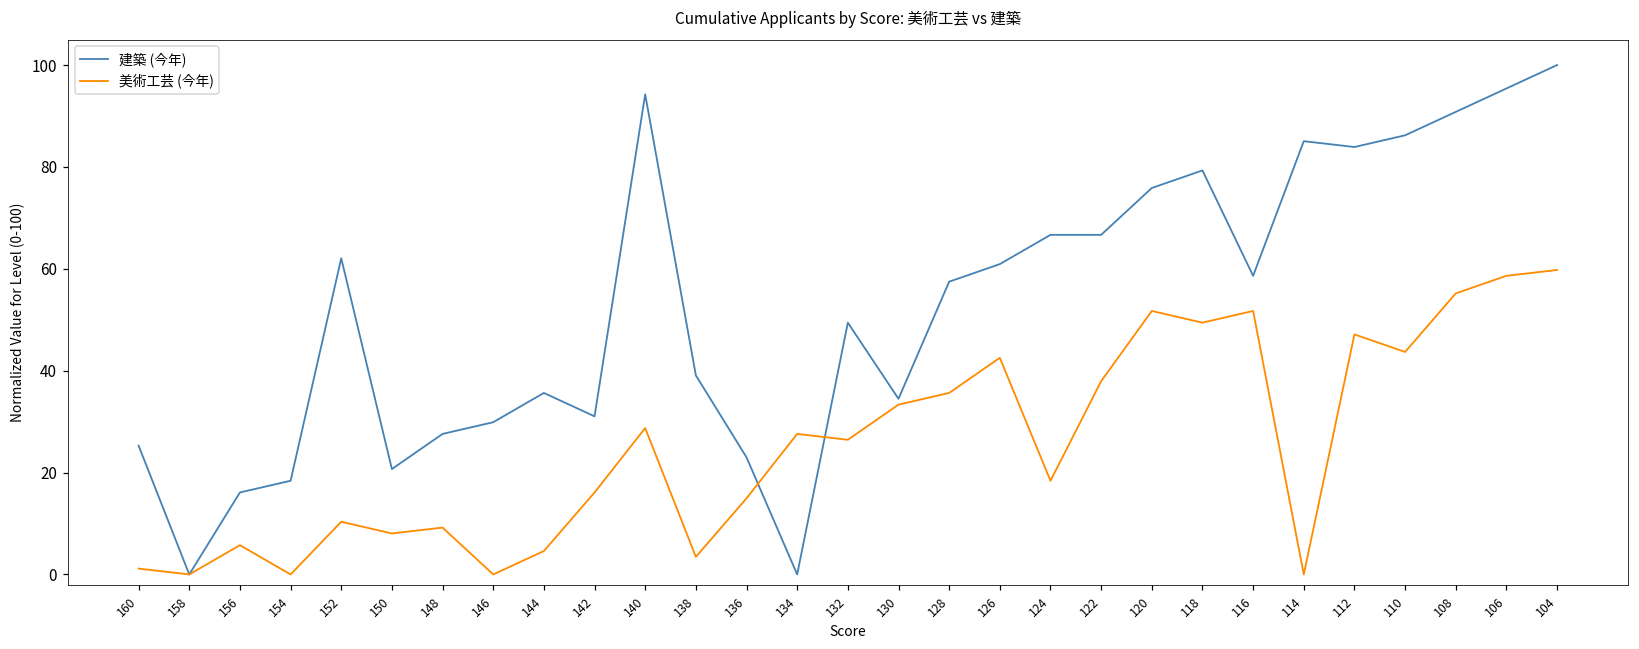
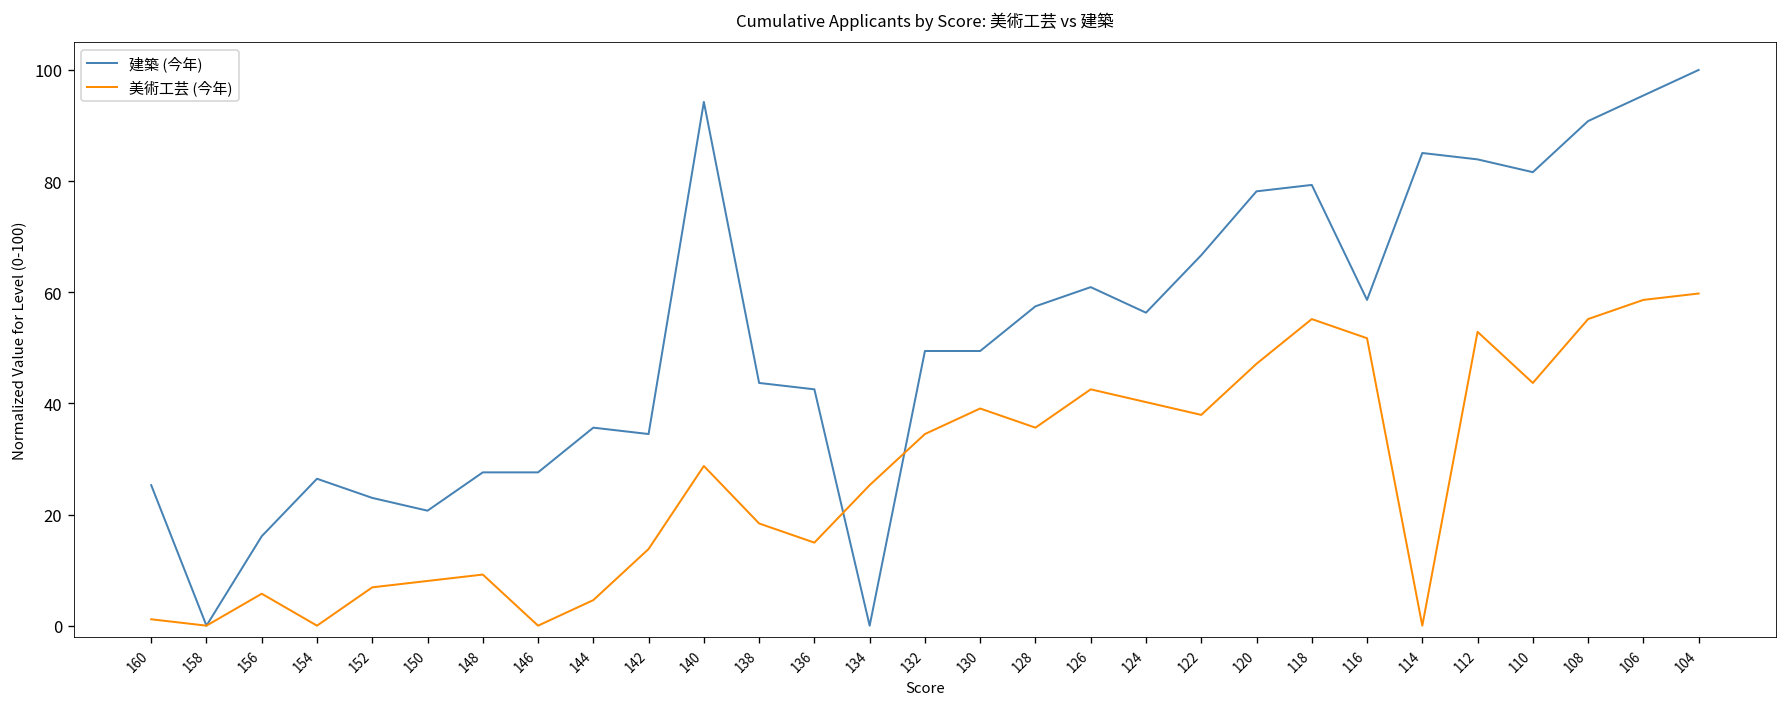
建築 (今年), 154: 18 -> 26
建築 (今年), 152: 62 -> 23
美術工芸 (今年), 152: 10 -> 7
建築 (今年), 146: 30 -> 28
建築 (今年), 142: 31 -> 34
美術工芸 (今年), 142: 16 -> 14
建築 (今年), 138: 39 -> 44
美術工芸 (今年), 138: 3 -> 18
建築 (今年), 136: 23 -> 43
美術工芸 (今年), 134: 28 -> 25
美術工芸 (今年), 132: 26 -> 34
建築 (今年), 130: 34 -> 49
美術工芸 (今年), 130: 33 -> 39
建築 (今年), 124: 67 -> 56
美術工芸 (今年), 124: 18 -> 40
建築 (今年), 120: 76 -> 78
美術工芸 (今年), 120: 52 -> 47
美術工芸 (今年), 118: 49 -> 55
美術工芸 (今年), 112: 47 -> 53
建築 (今年), 110: 86 -> 82
